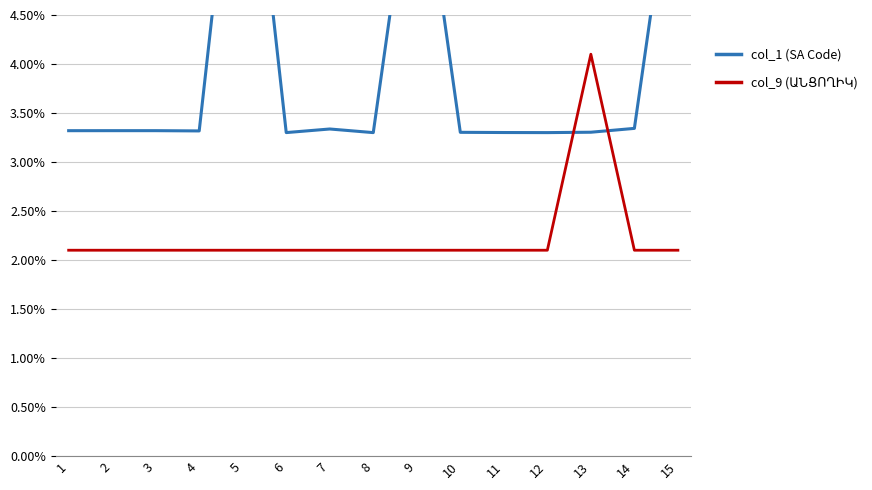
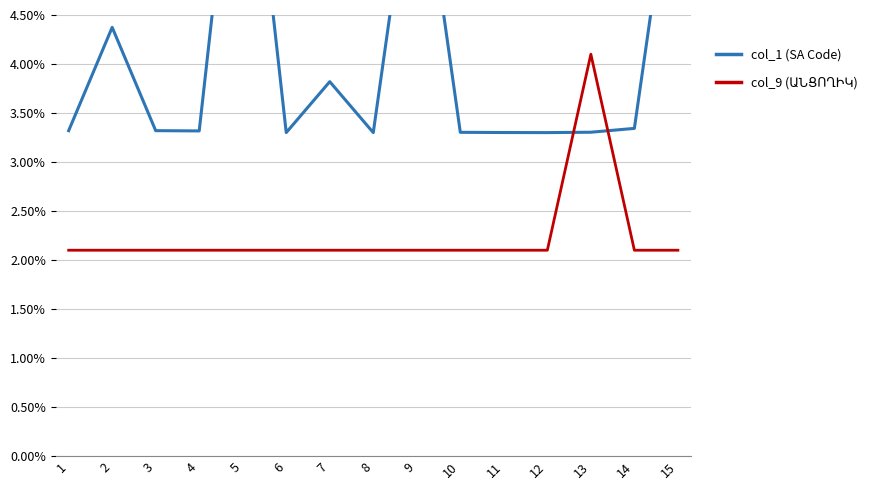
col_1 (SA Code), 2: 3.3% -> 4.4%
col_1 (SA Code), 7: 3.3% -> 3.8%
